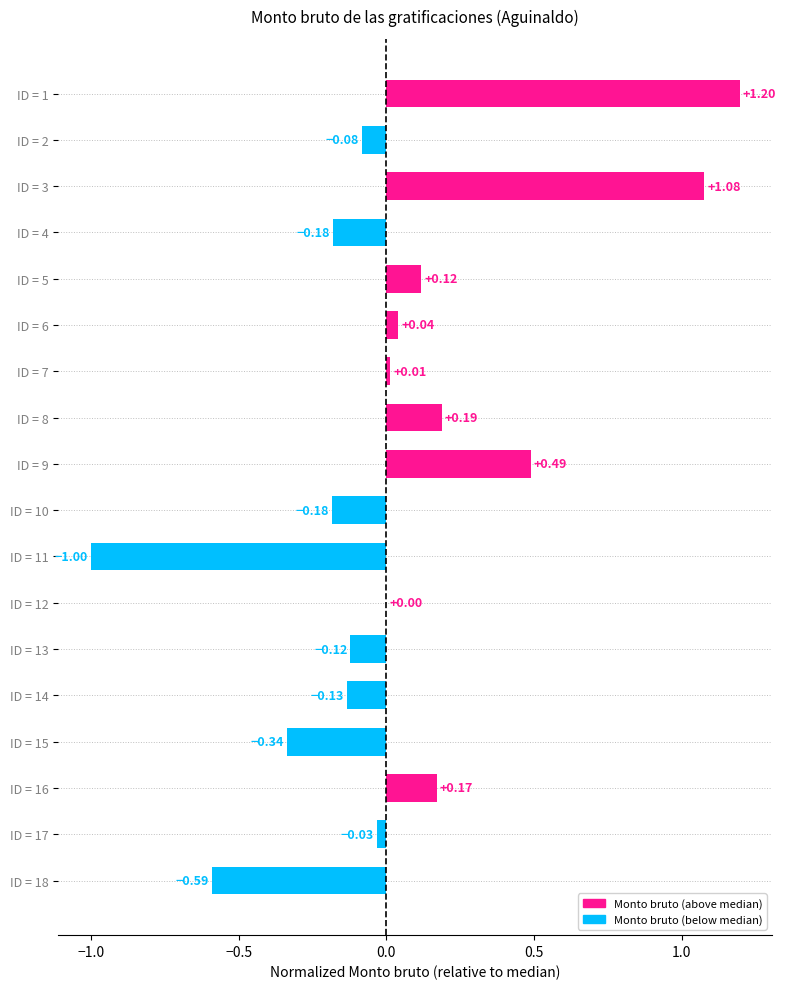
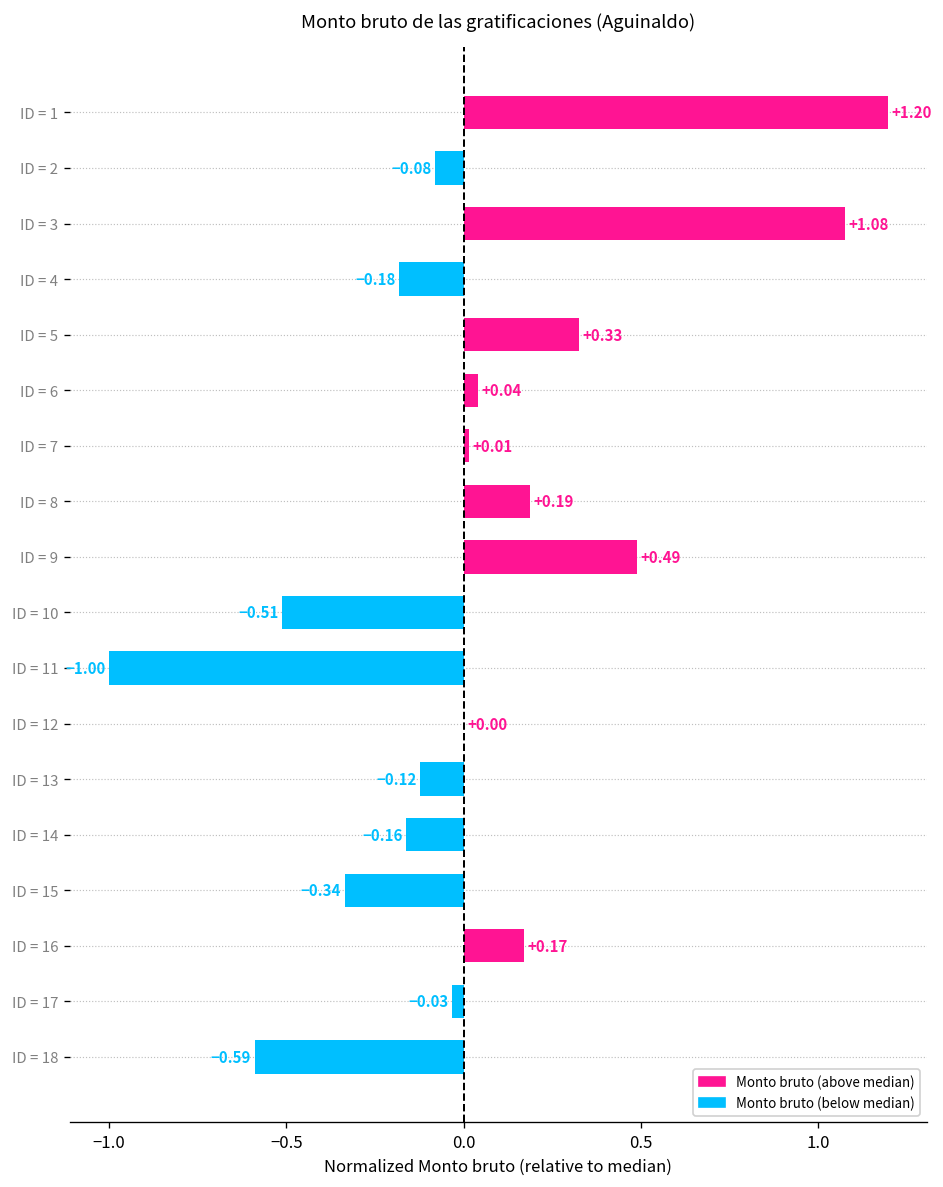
ID = 5: +0.12 -> +0.33
ID = 10: -0.18 -> -0.51
ID = 14: -0.13 -> -0.16
